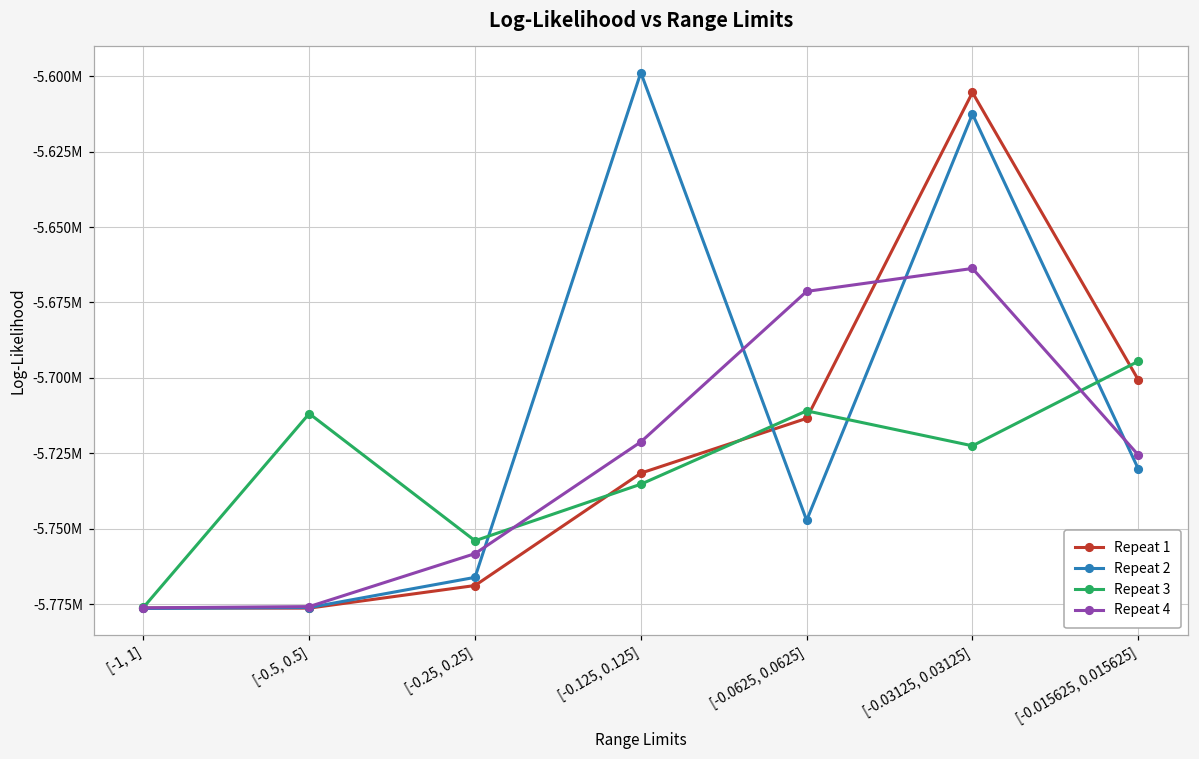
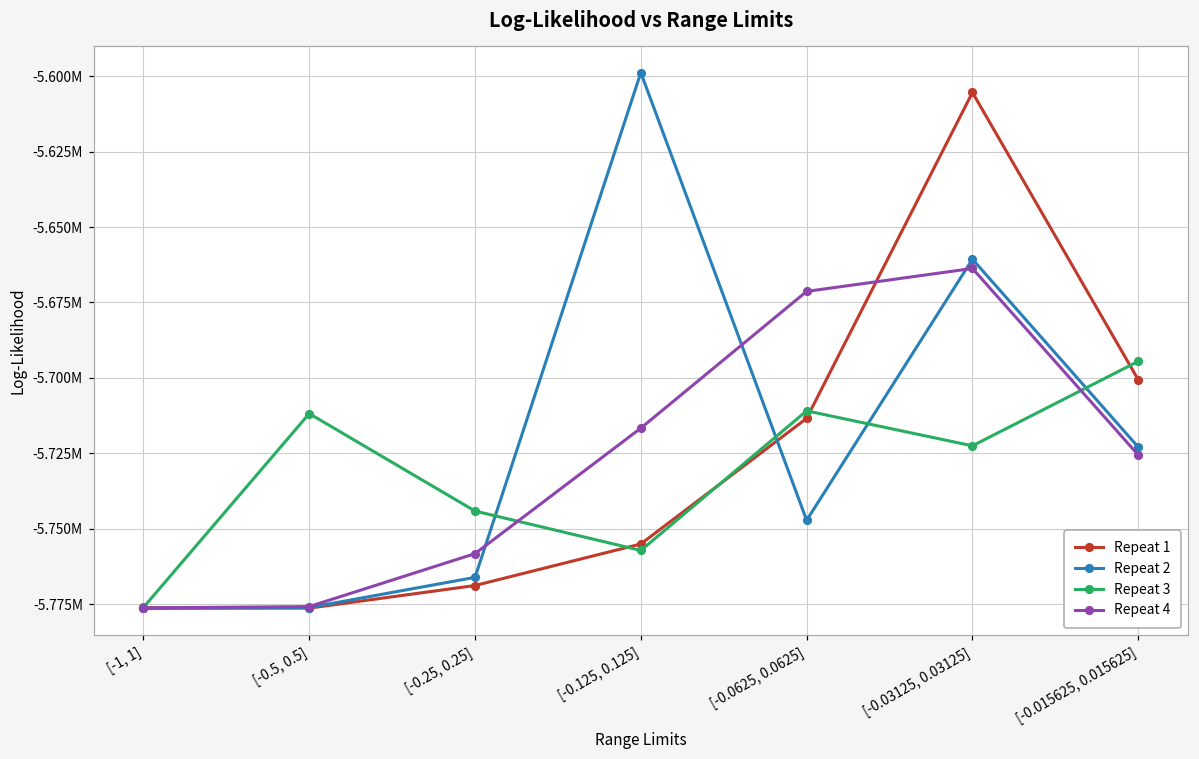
Repeat 3, [-0.25, 0.25]: -5754000 -> -5744000
Repeat 1, [-0.125, 0.125]: -5732000 -> -5755000
Repeat 3, [-0.125, 0.125]: -5735000 -> -5757000
Repeat 4, [-0.125, 0.125]: -5721000 -> -5717000
Repeat 2, [-0.03125, 0.03125]: -5613000 -> -5661000
Repeat 2, [-0.015625, 0.015625]: -5730000 -> -5723000
